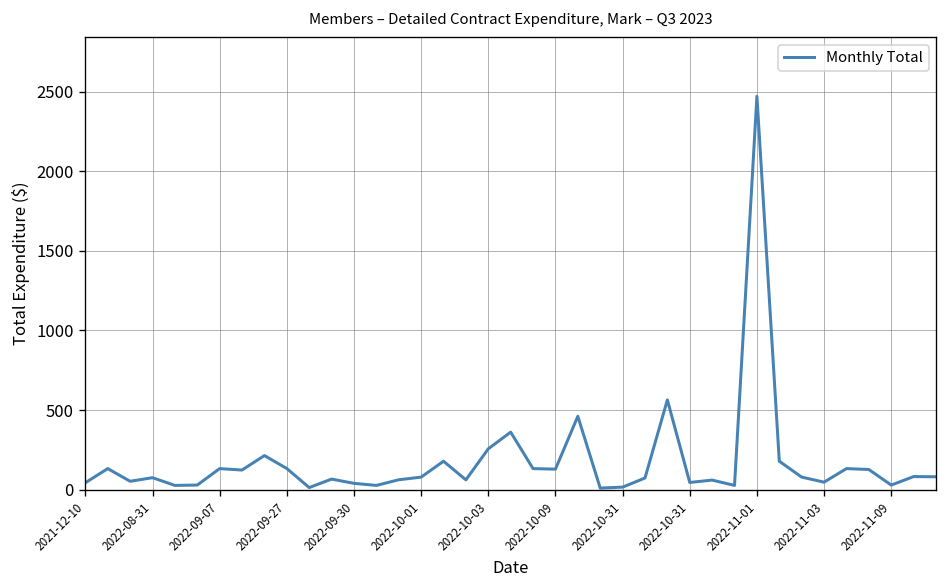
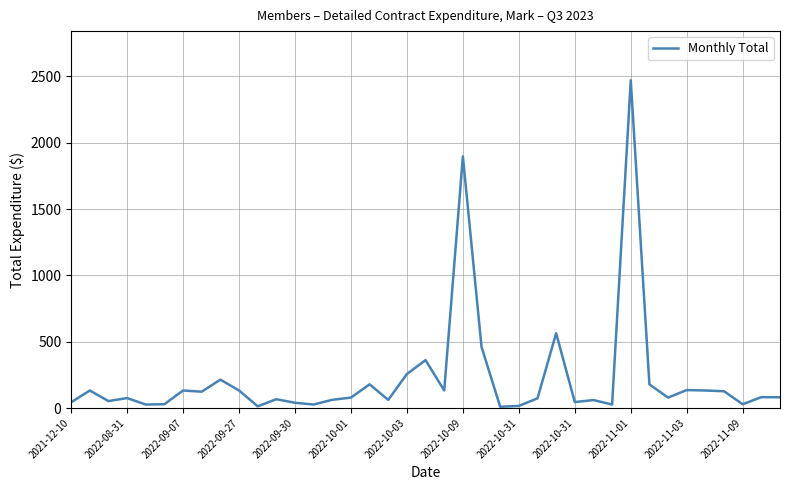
2022-10-09: 130 -> 1900
2022-11-03: 50 -> 140
